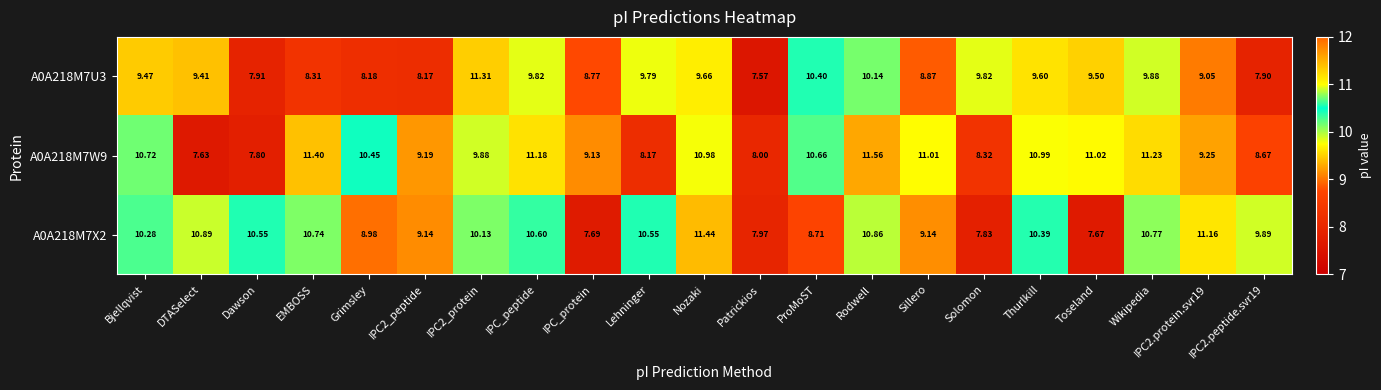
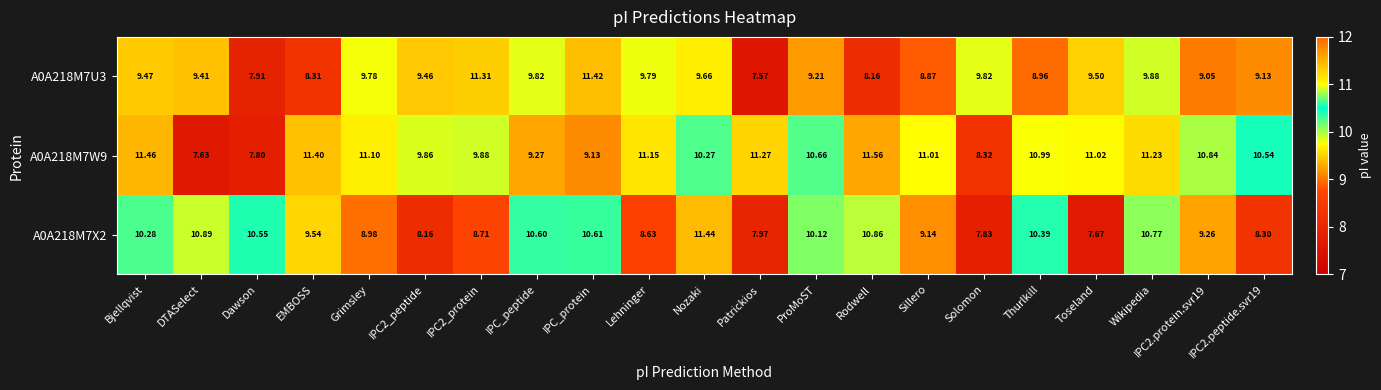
A0A218M7U3, Grimsley: 8.18 -> 9.78
A0A218M7U3, IPC2_peptide: 8.17 -> 9.46
A0A218M7U3, IPC_protein: 8.77 -> 11.42
A0A218M7U3, ProMoST: 10.40 -> 9.21
A0A218M7U3, Rodwell: 10.14 -> 8.16
A0A218M7U3, Thurlkill: 9.60 -> 8.96
A0A218M7U3, IPC2.peptide.svr19: 7.90 -> 9.13
A0A218M7W9, Bjellqvist: 10.72 -> 11.46
A0A218M7W9, Grimsley: 10.45 -> 11.10
A0A218M7W9, IPC2_peptide: 9.19 -> 9.86
A0A218M7W9, IPC_peptide: 11.18 -> 9.27
A0A218M7W9, Lehninger: 8.17 -> 11.15
A0A218M7W9, Nozaki: 10.98 -> 10.27
A0A218M7W9, Patrickios: 8.00 -> 11.27
A0A218M7W9, IPC2.protein.svr19: 9.25 -> 10.84
A0A218M7W9, IPC2.peptide.svr19: 8.67 -> 10.54
A0A218M7X2, EMBOSS: 10.74 -> 9.54
A0A218M7X2, IPC2_peptide: 9.14 -> 8.16
A0A218M7X2, IPC2_protein: 10.13 -> 8.71
A0A218M7X2, IPC_protein: 7.69 -> 10.61
A0A218M7X2, Lehninger: 10.55 -> 8.63
A0A218M7X2, ProMoST: 8.71 -> 10.12
A0A218M7X2, IPC2.protein.svr19: 11.16 -> 9.26
A0A218M7X2, IPC2.peptide.svr19: 9.89 -> 8.30
